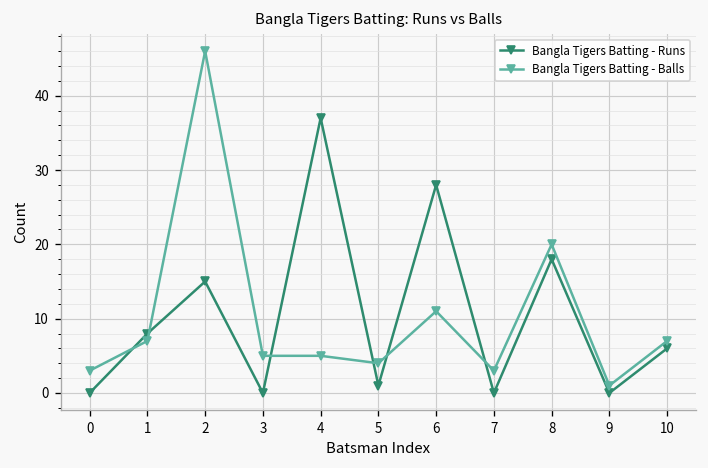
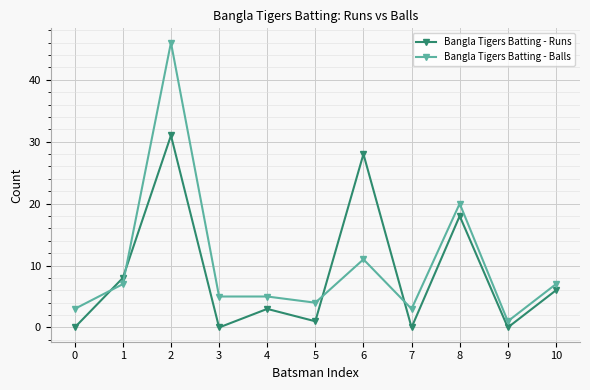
Bangla Tigers Batting - Runs, 2: 15 -> 31
Bangla Tigers Batting - Runs, 4: 37 -> 3
